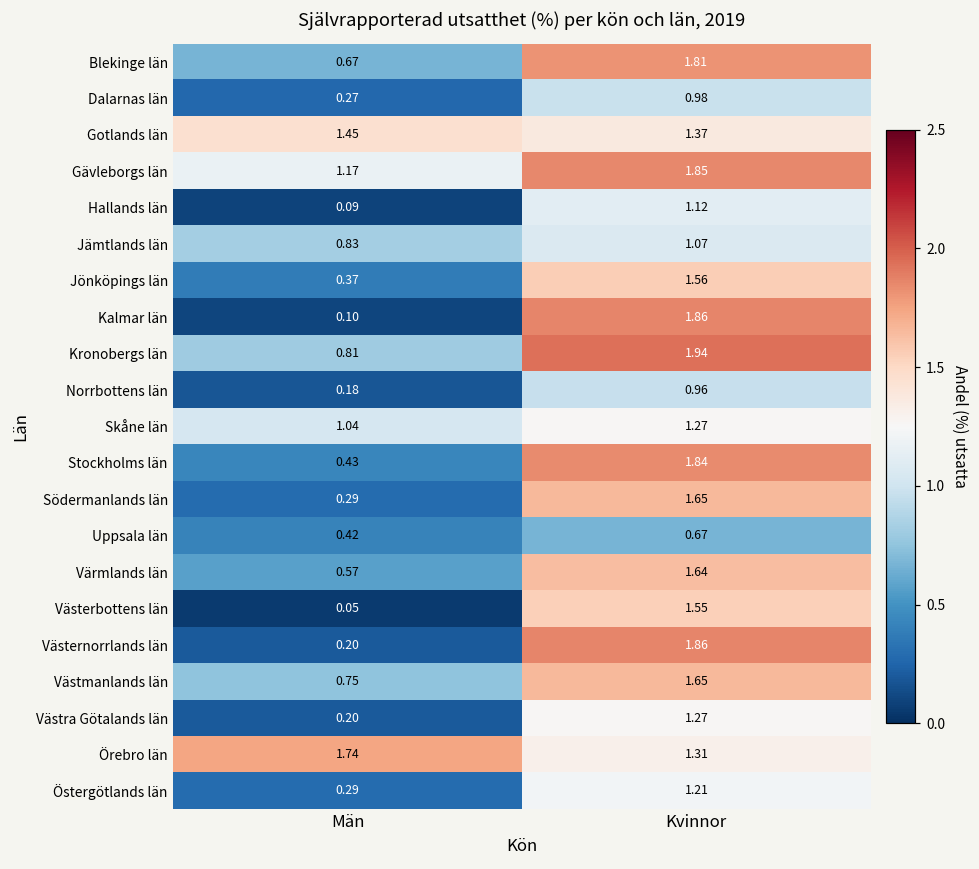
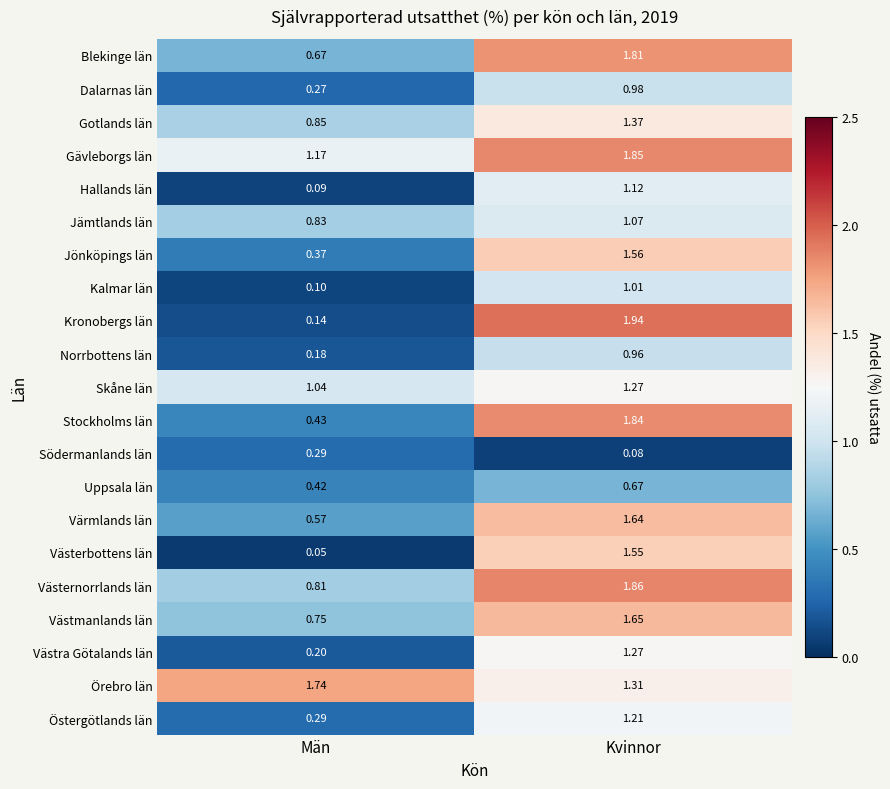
Gotlands län, Män: 1.45 -> 0.85
Kalmar län, Kvinnor: 1.86 -> 1.01
Kronobergs län, Män: 0.81 -> 0.14
Södermanlands län, Kvinnor: 1.65 -> 0.08
Västernorrlands län, Män: 0.20 -> 0.81
